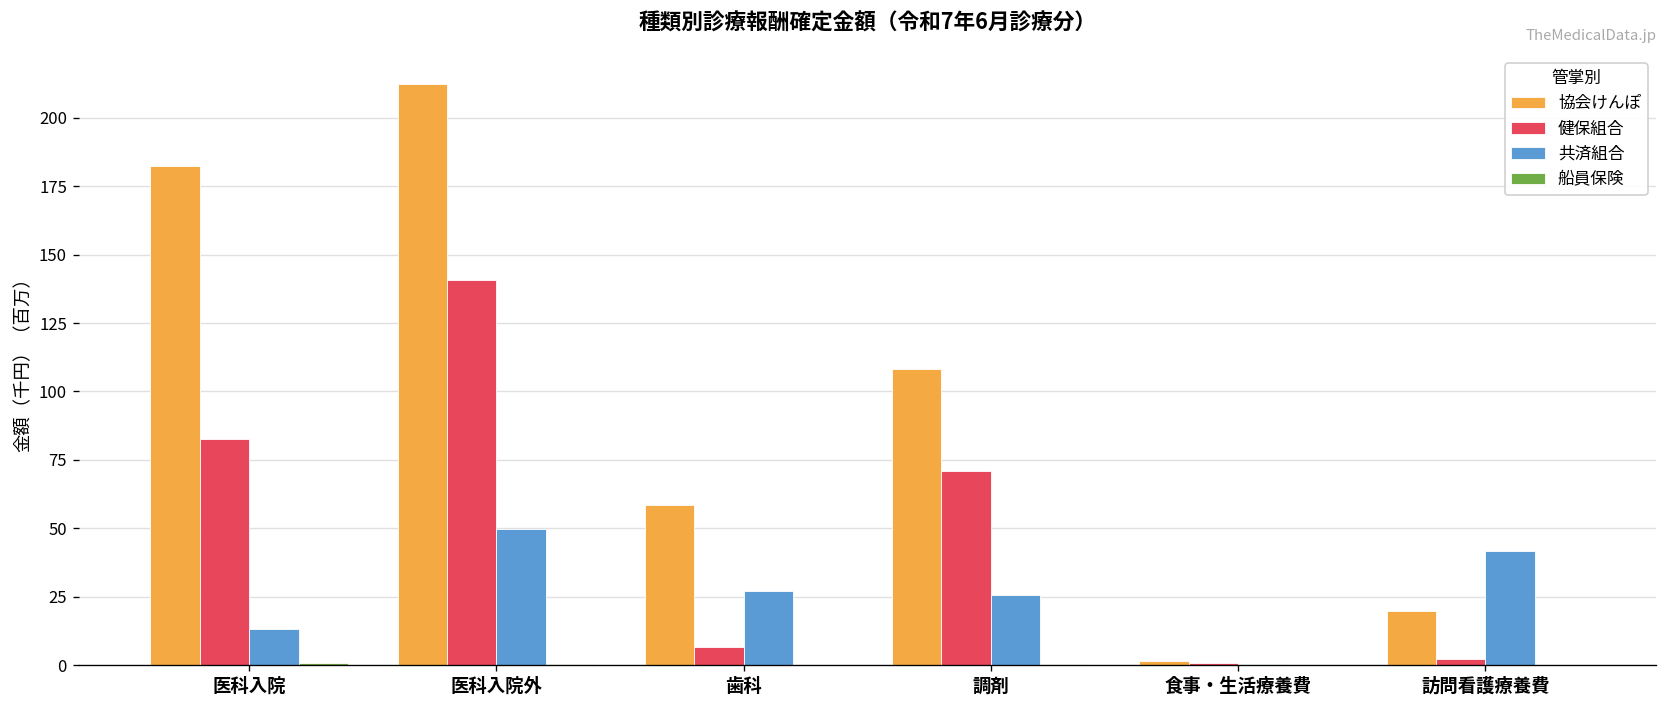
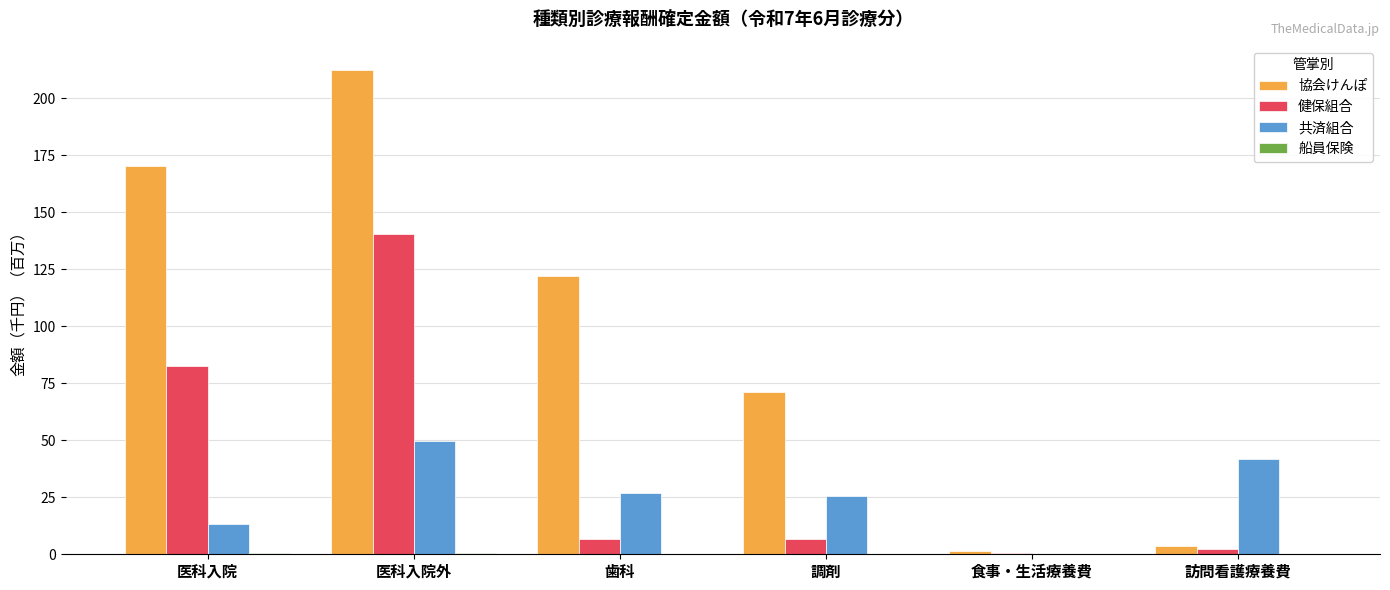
協会けんぽ, 医科入院: 182 -> 170
協会けんぽ, 歯科: 58 -> 122
協会けんぽ, 調剤: 108 -> 71
健保組合, 調剤: 71 -> 7
協会けんぽ, 訪問看護療養費: 20 -> 3
